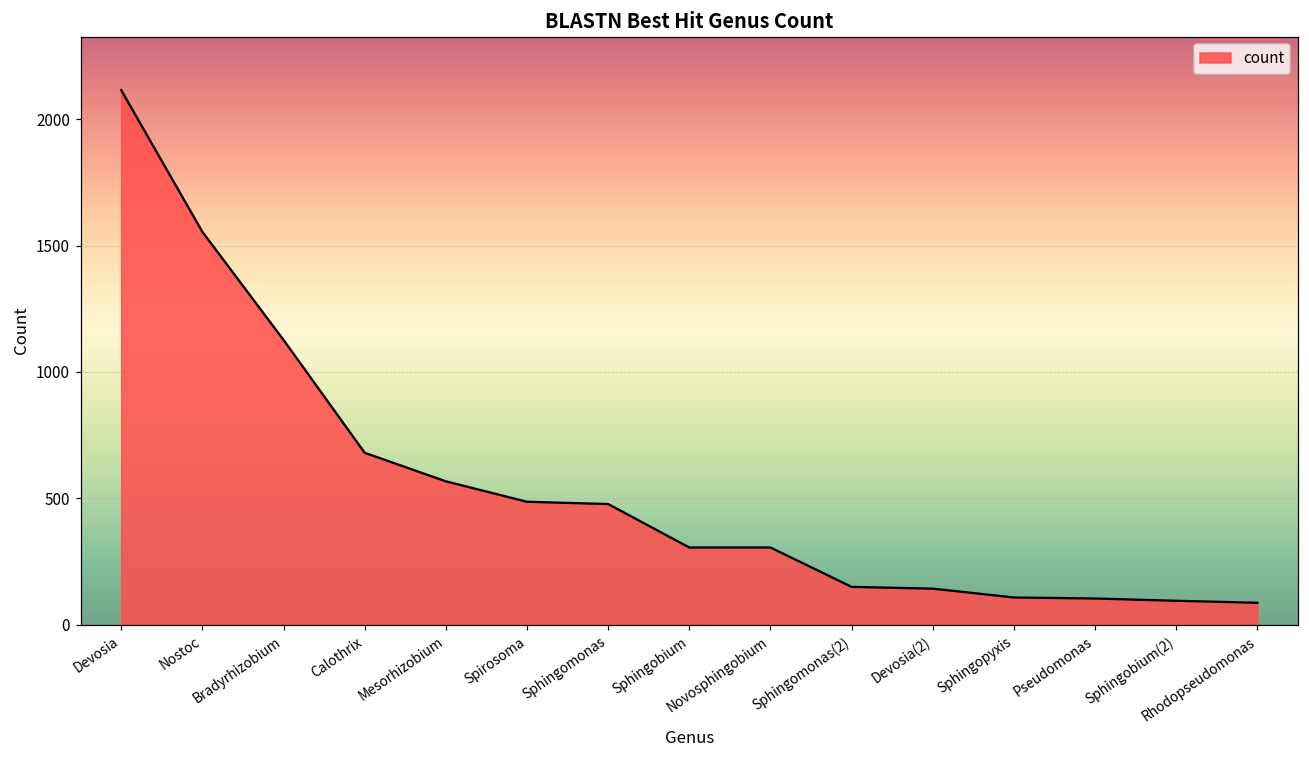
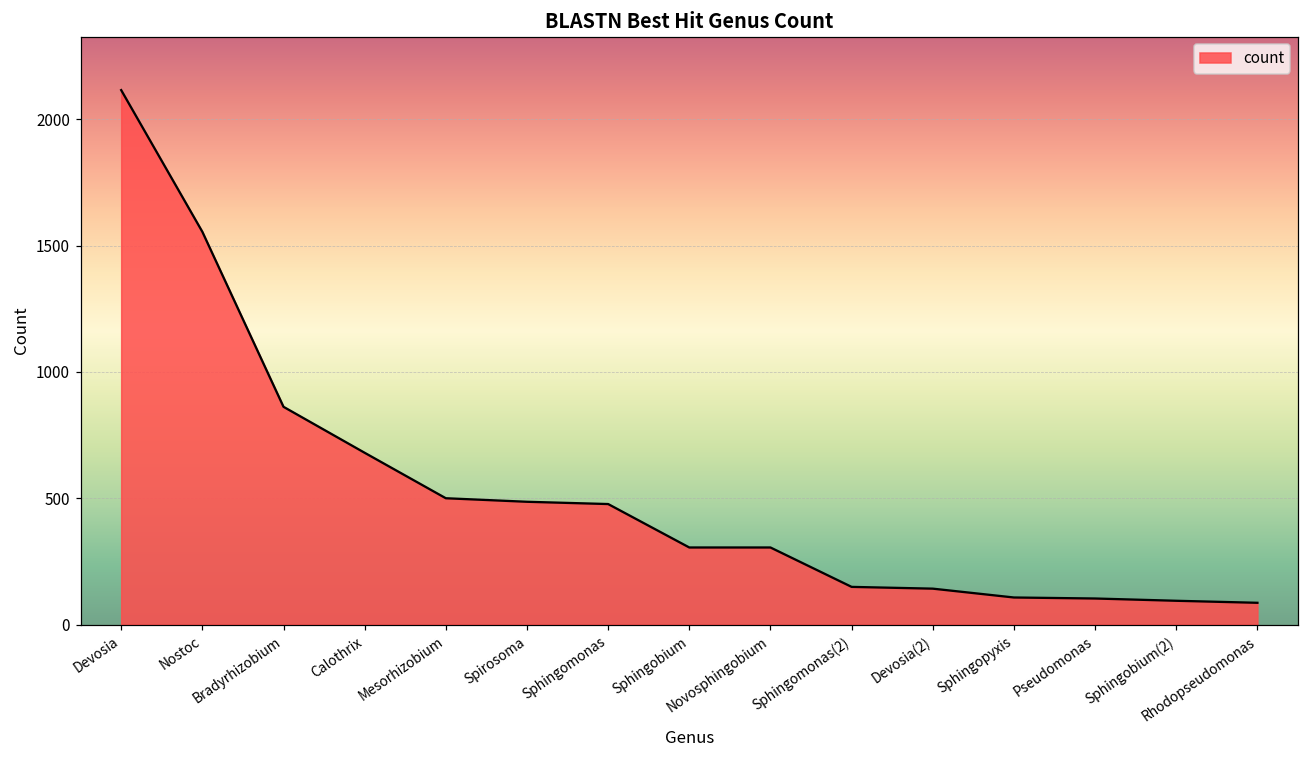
Bradyrhizobium: 1130 -> 860
Mesorhizobium: 570 -> 500
